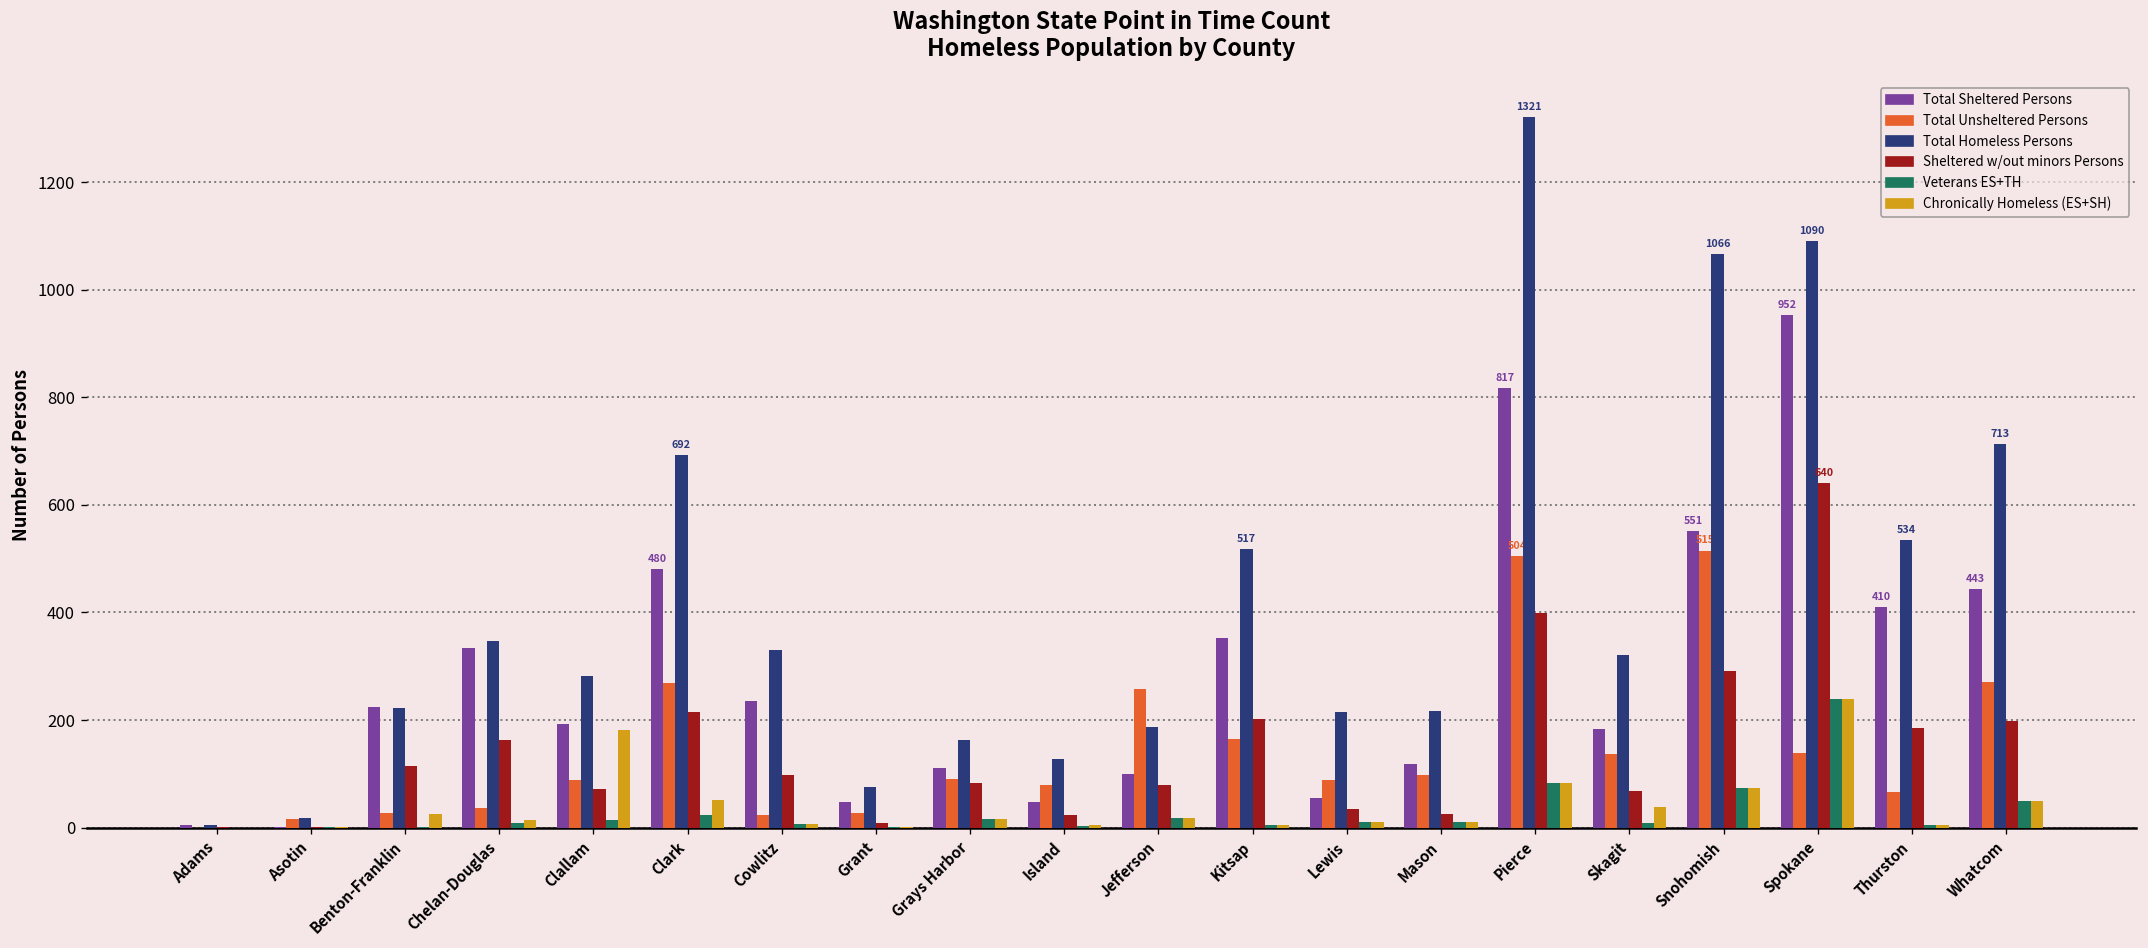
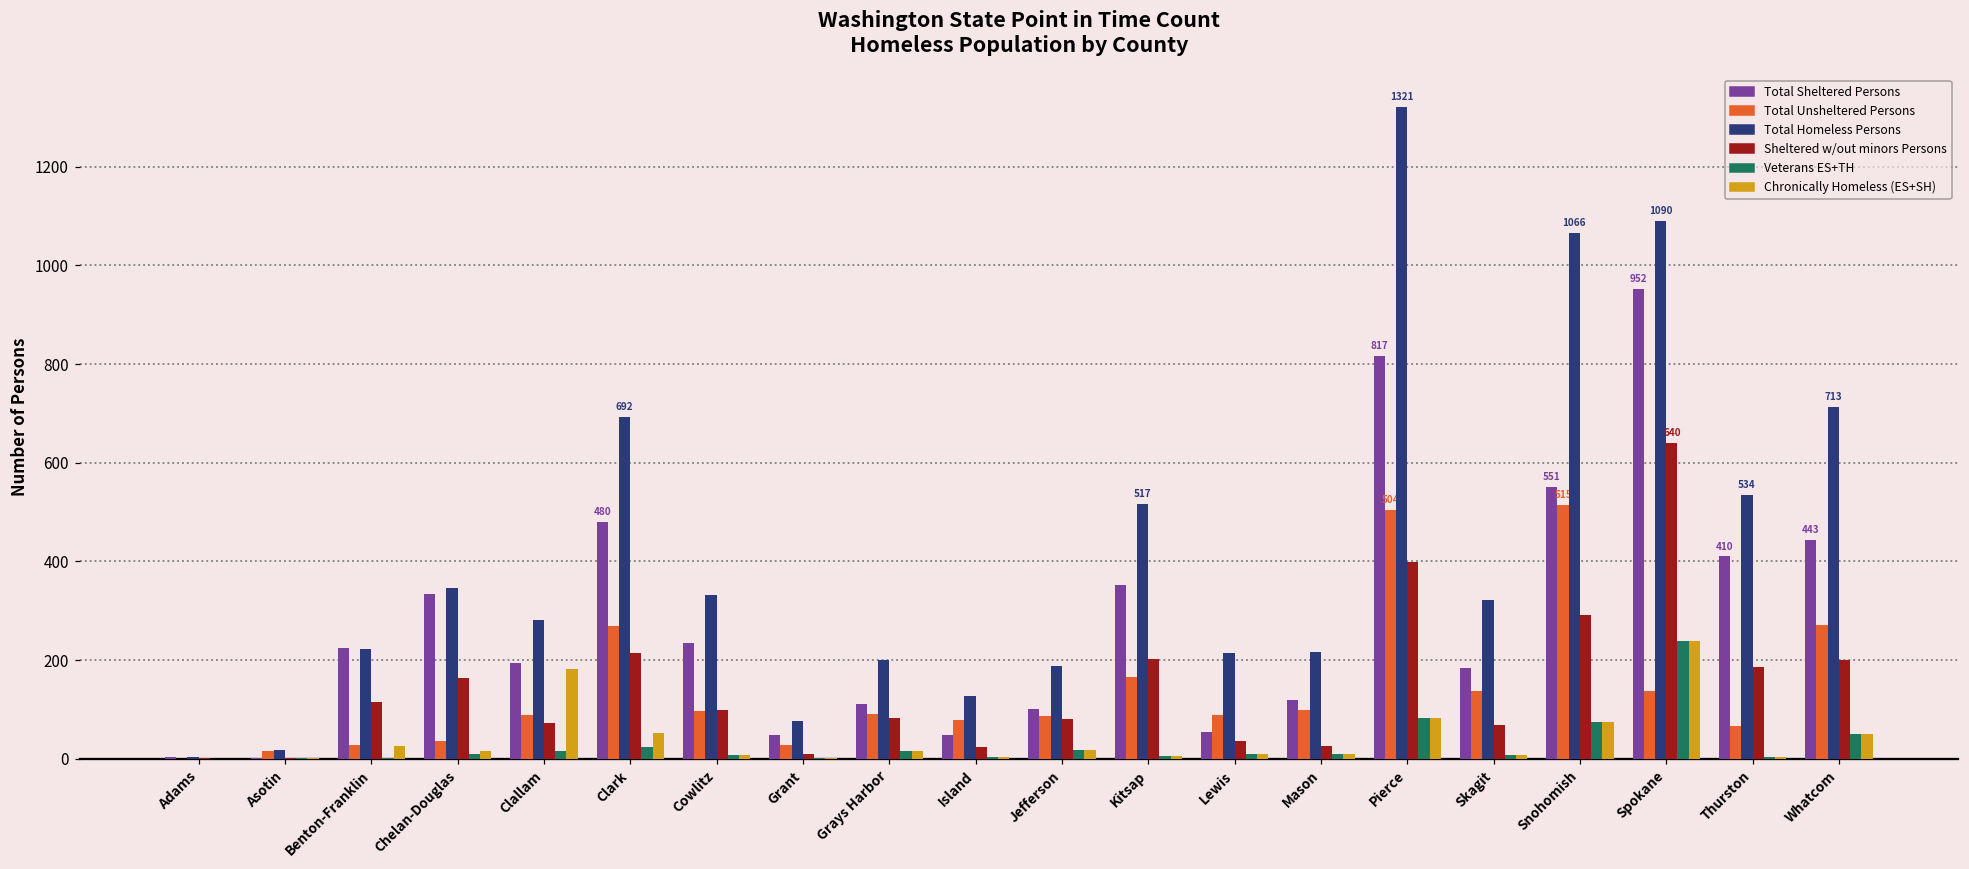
Total Unsheltered Persons, Cowlitz: 20 -> 100
Total Homeless Persons, Grays Harbor: 160 -> 200
Total Unsheltered Persons, Jefferson: 260 -> 90
Chronically Homeless (ES+SH), Skagit: 40 -> 10
